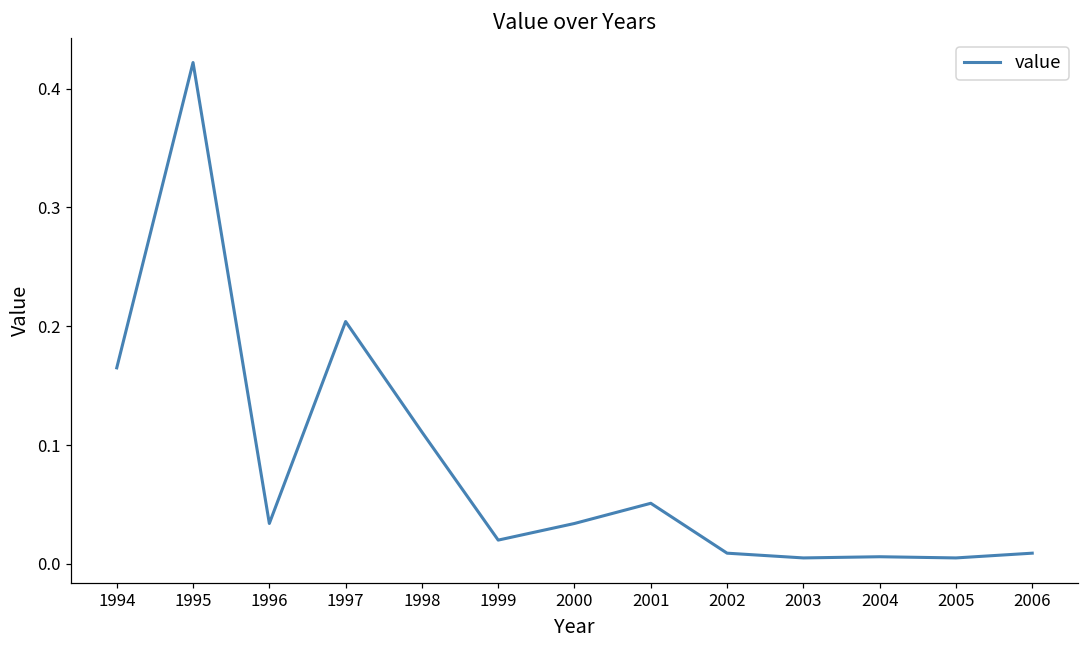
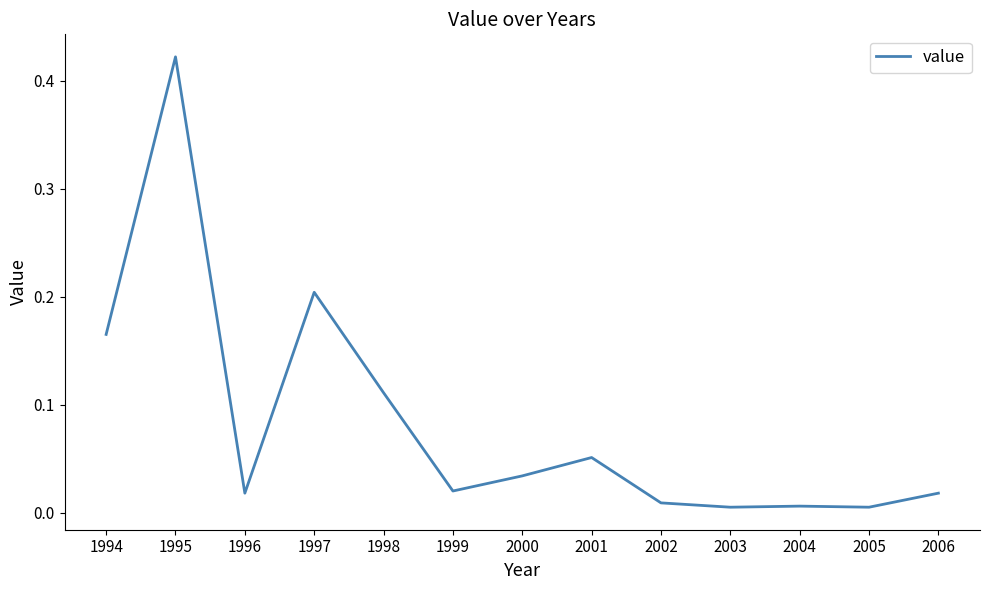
1996: 0.034 -> 0.018
2006: 0.009 -> 0.018
